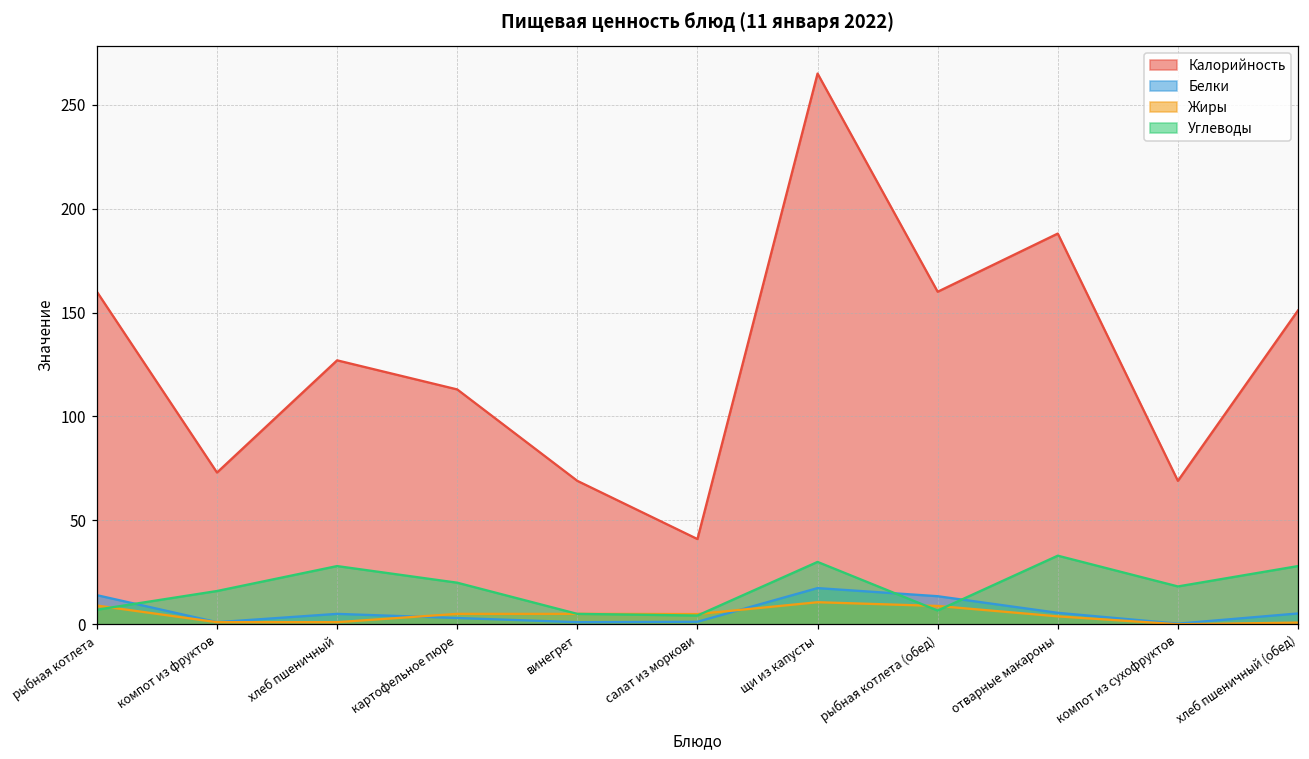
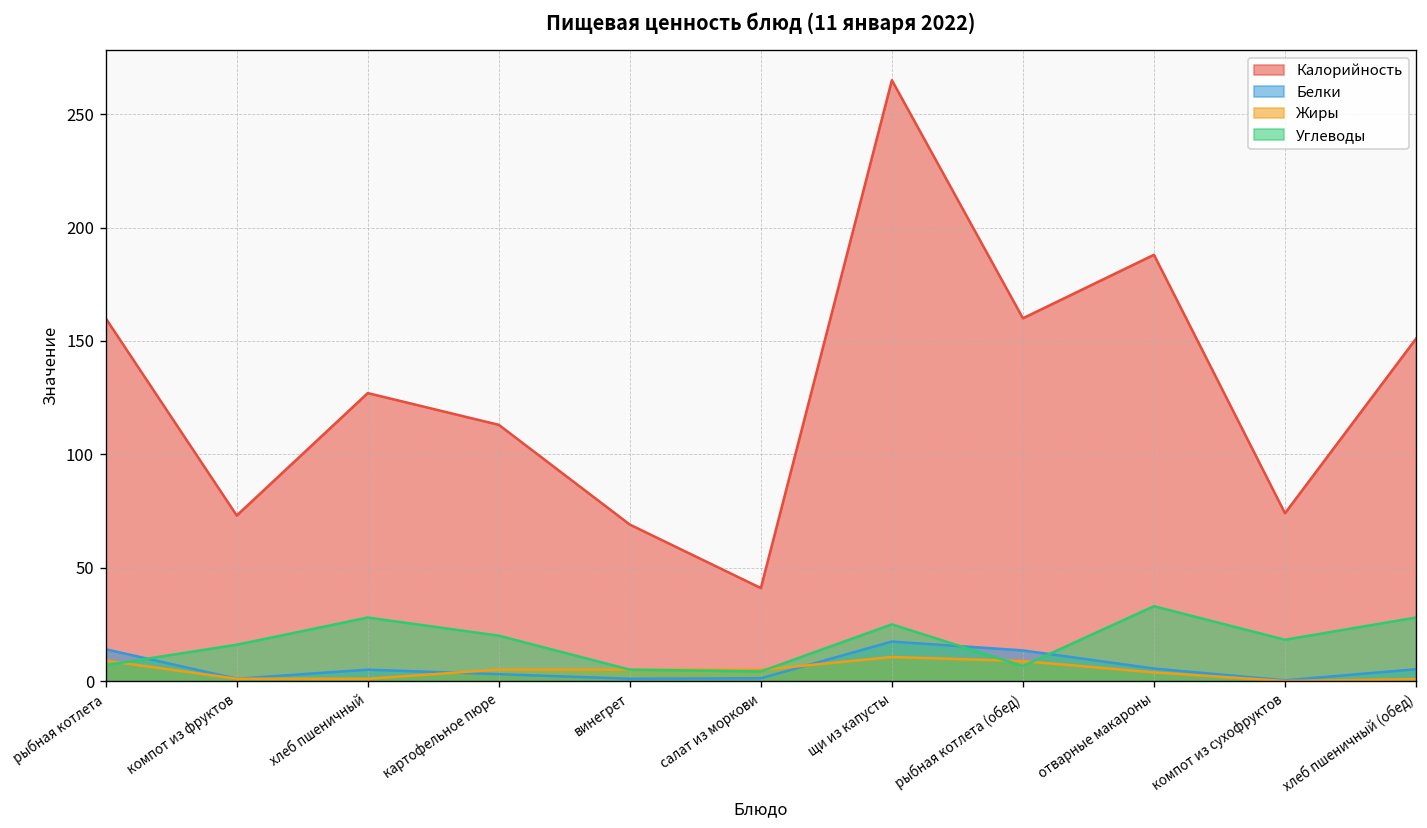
Углеводы, щи из капусты: 30 -> 25
Калорийность, компот из сухофруктов: 69 -> 74
